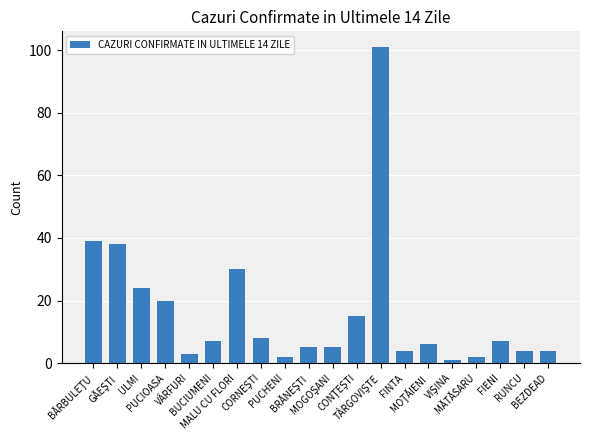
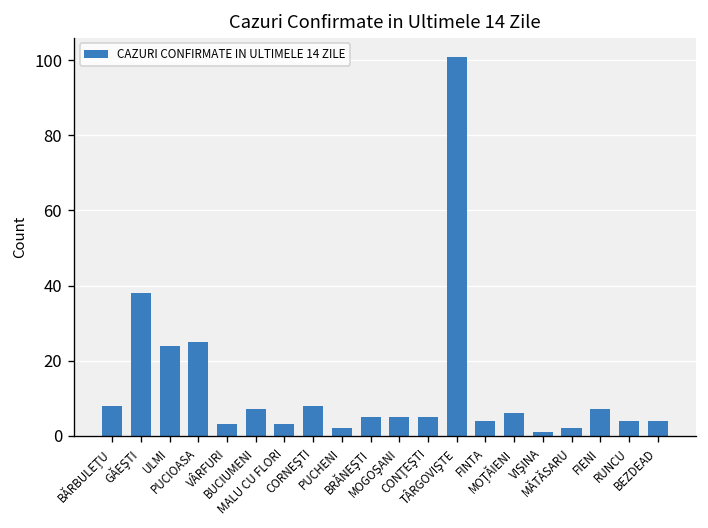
BĂRBULEŢU: 39 -> 8
PUCIOASA: 20 -> 25
MALU CU FLORI: 30 -> 3
CONŢEŞTI: 15 -> 5
